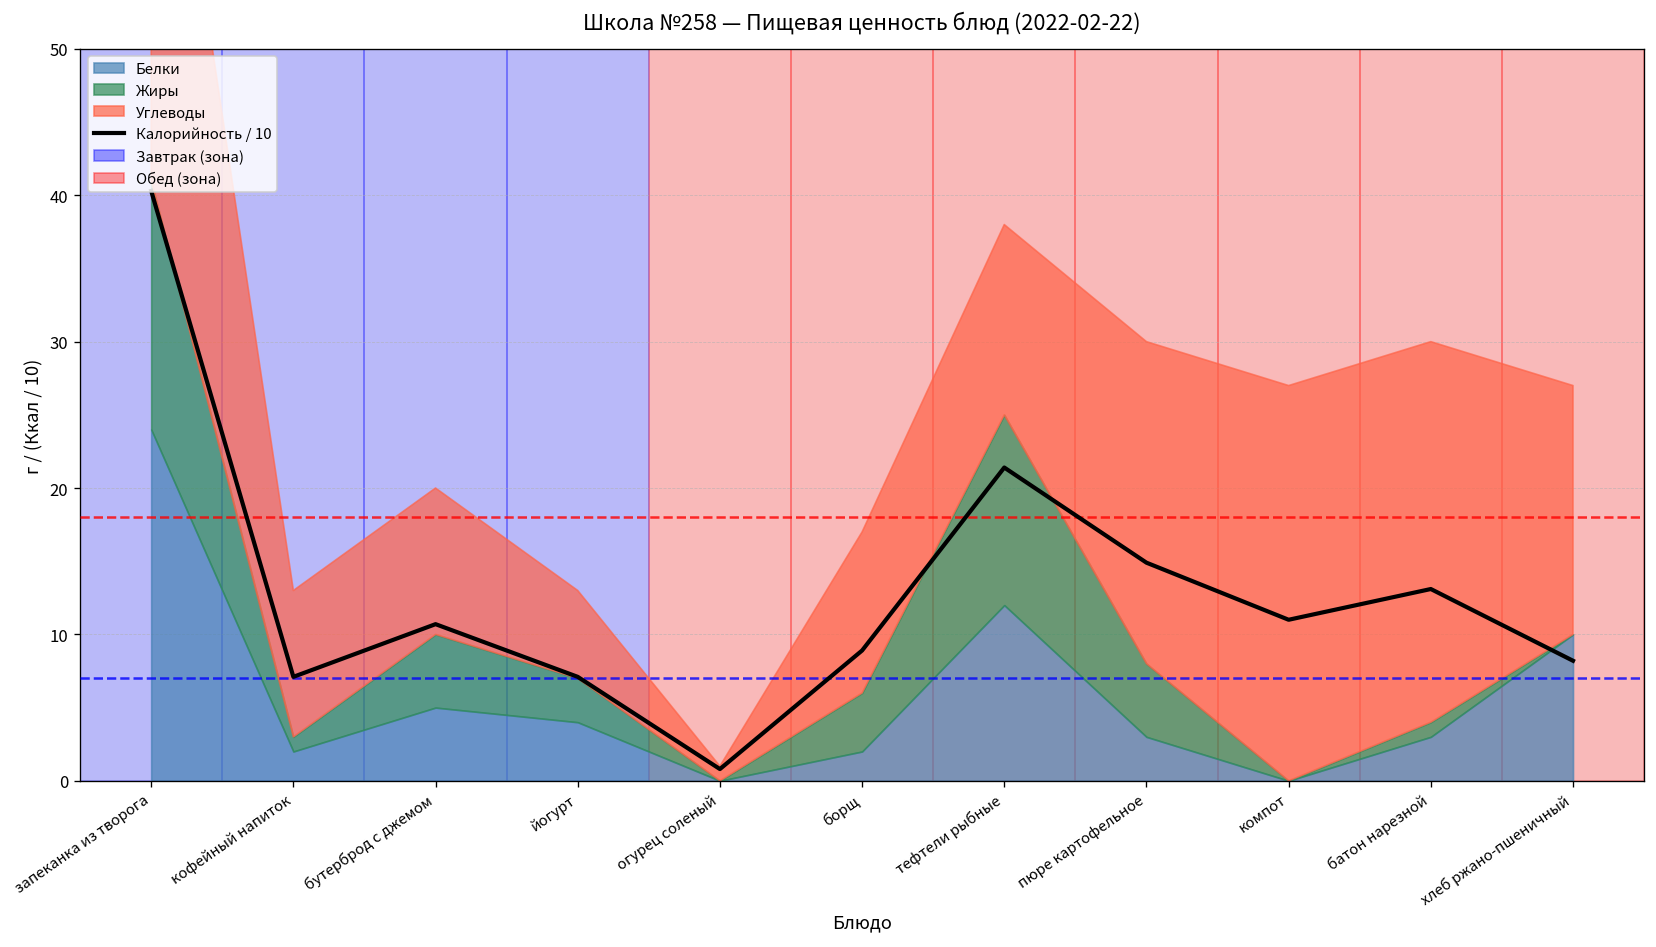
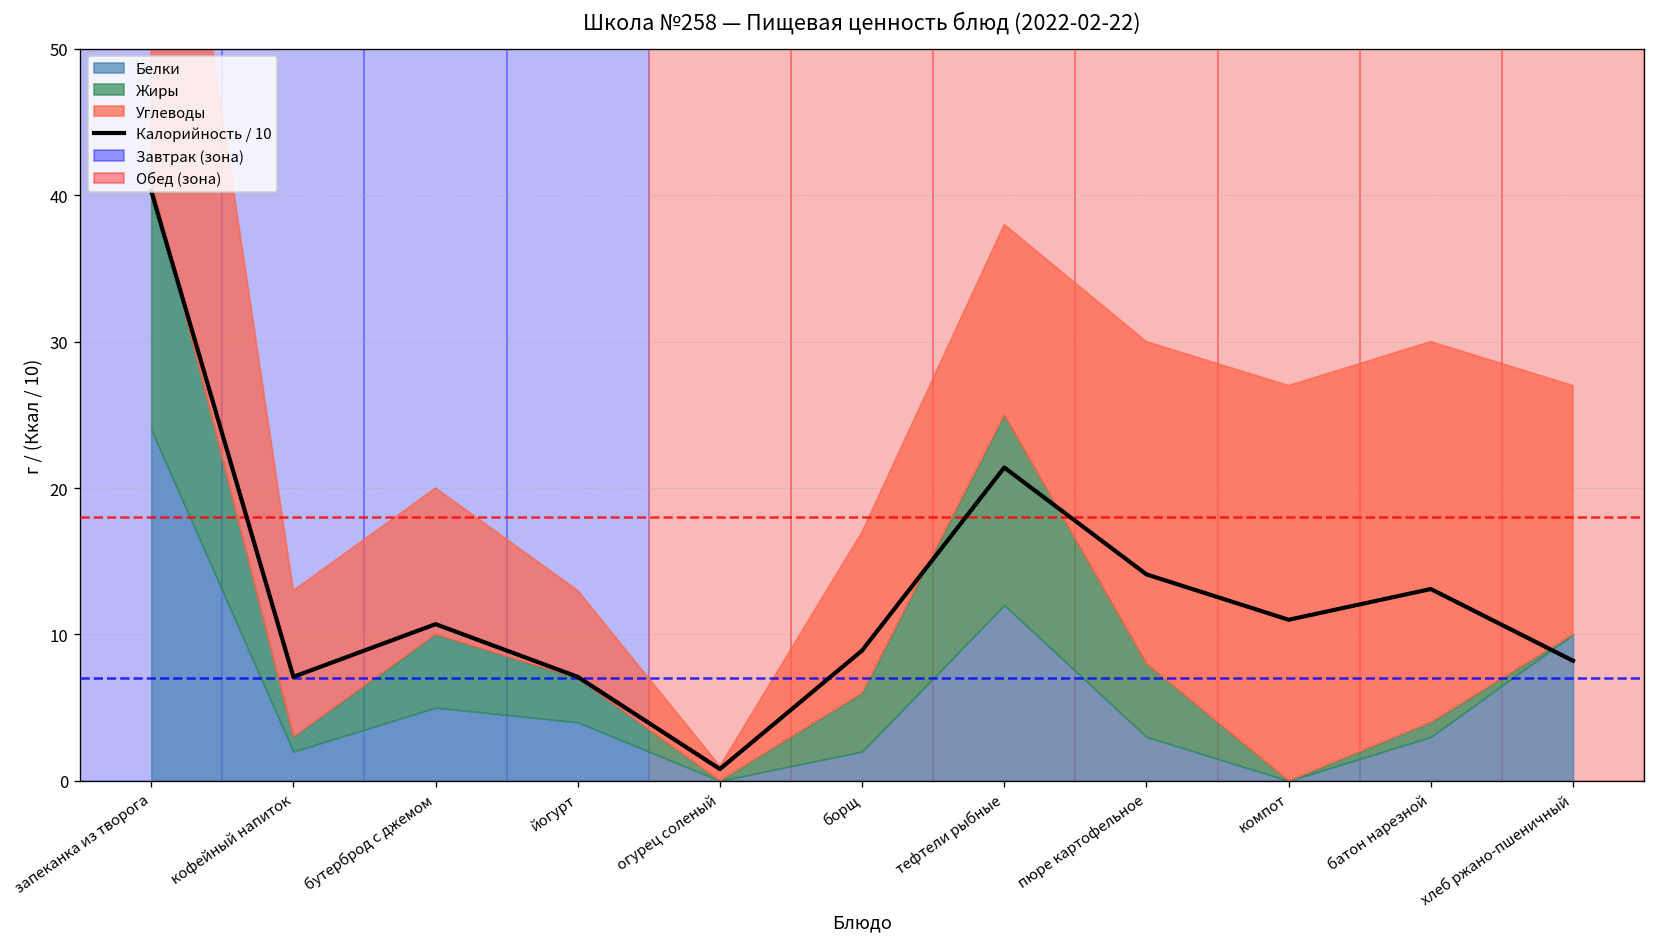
Калорийность / 10, пюре картофельное: 14.9 -> 14.1
